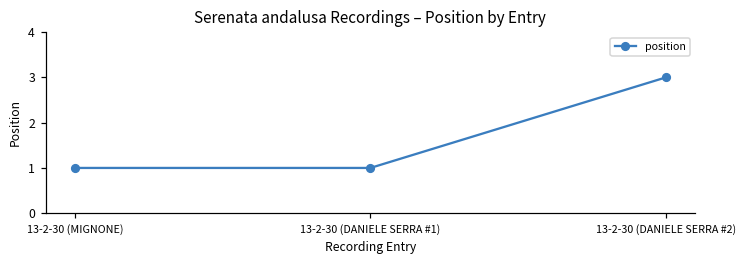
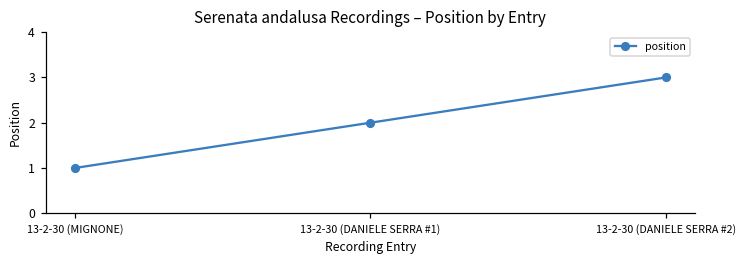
13-2-30 (DANIELE SERRA #1): 1 -> 2
